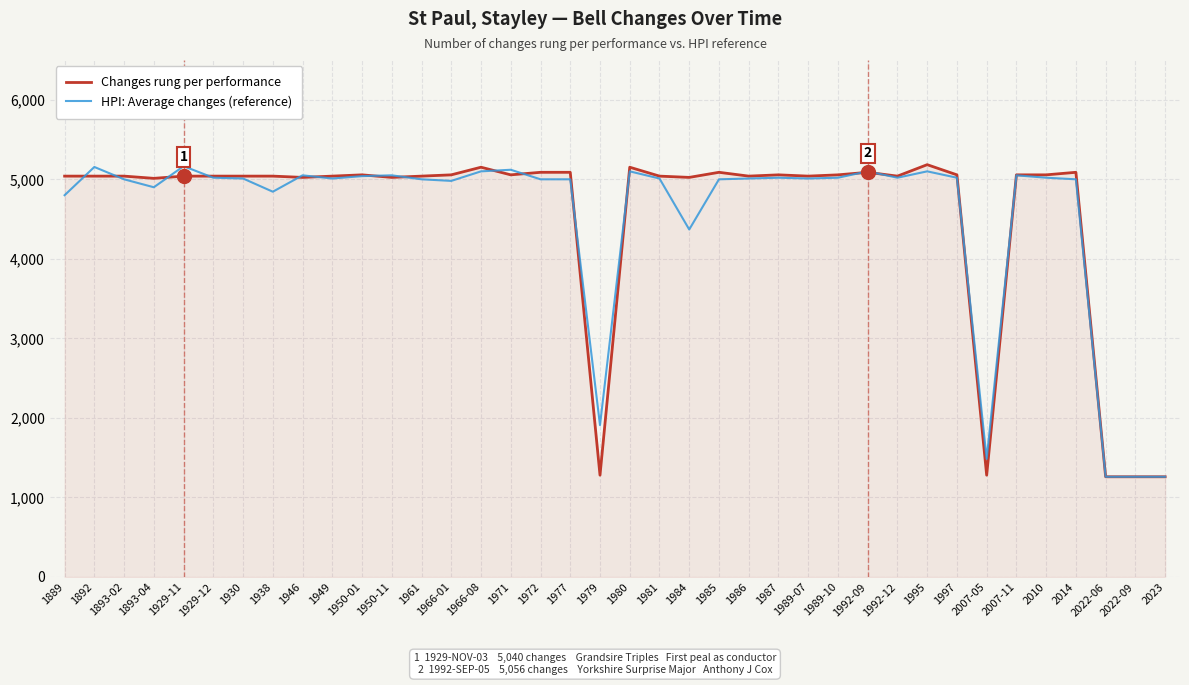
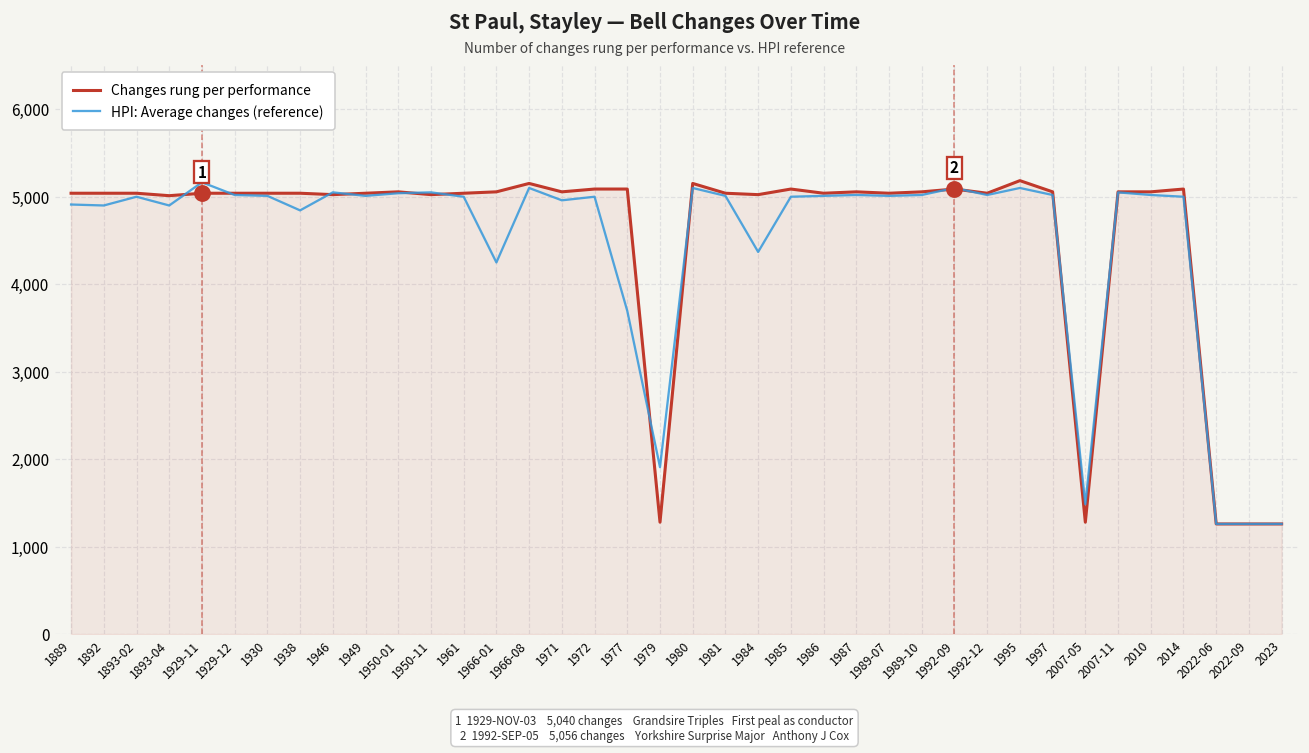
HPI: Average changes (reference), 1889: 4,800 -> 4,900
HPI: Average changes (reference), 1892: 5,200 -> 4,900
HPI: Average changes (reference), 1966-01: 5,000 -> 4,200
HPI: Average changes (reference), 1971: 5,100 -> 5,000
HPI: Average changes (reference), 1977: 5,000 -> 3,700
